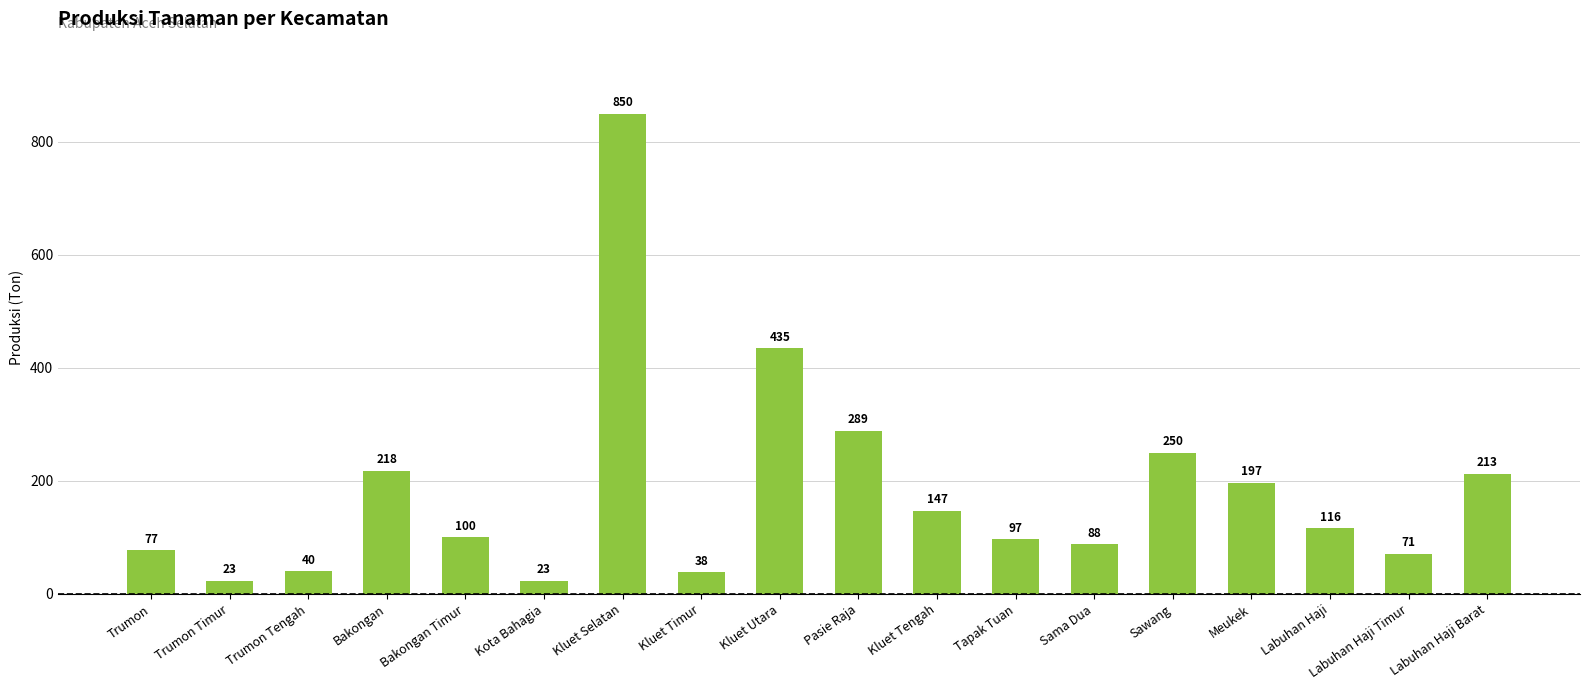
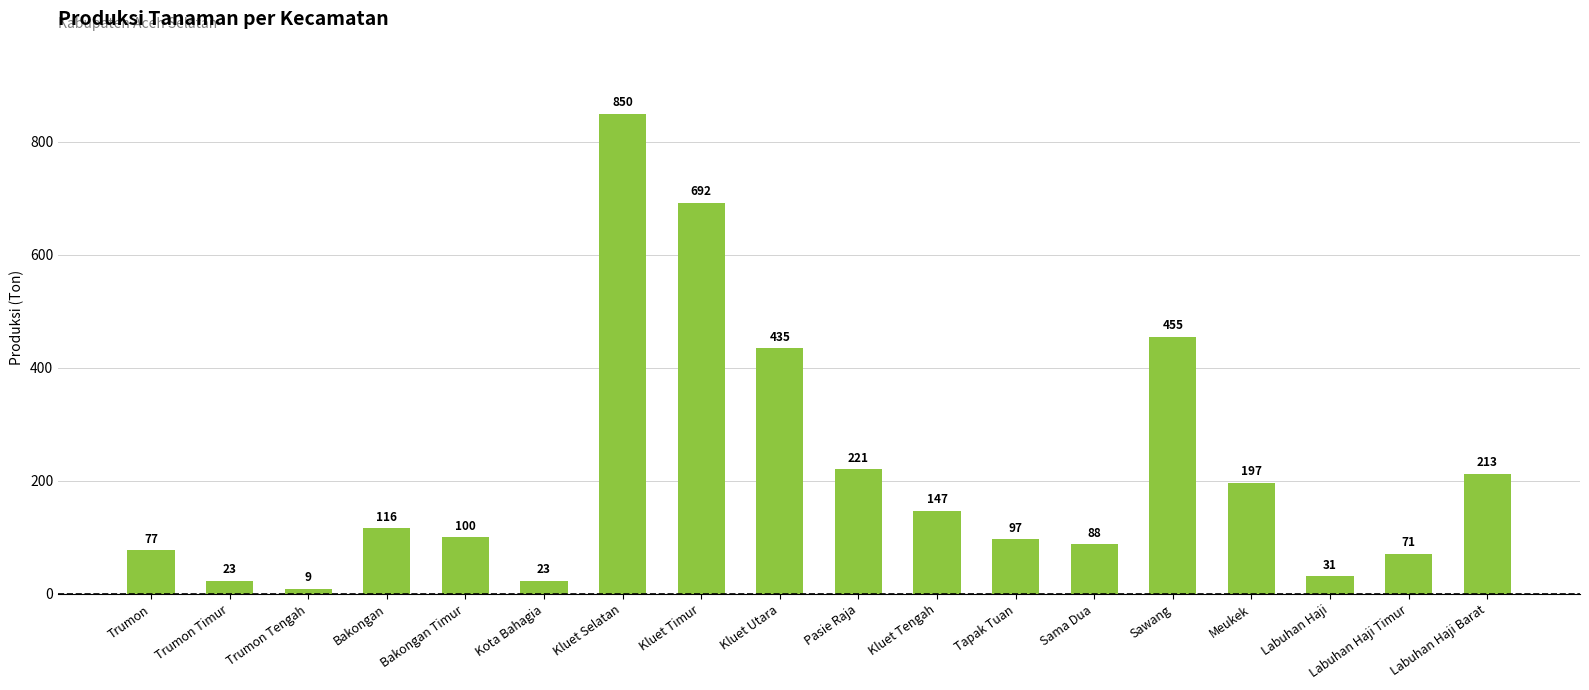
Trumon Tengah: 40 -> 9
Bakongan: 218 -> 116
Kluet Timur: 38 -> 692
Pasie Raja: 289 -> 221
Sawang: 250 -> 455
Labuhan Haji: 116 -> 31
